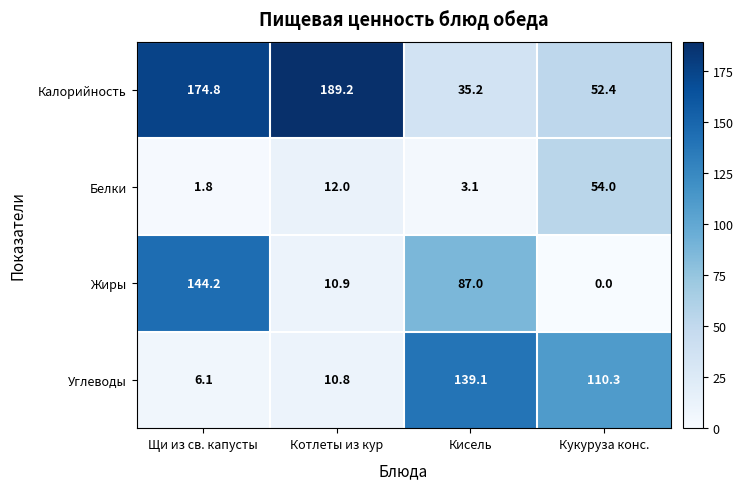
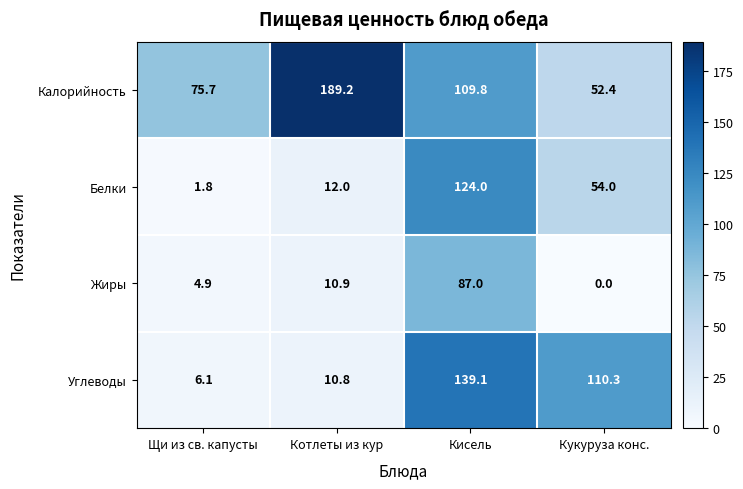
Калорийность, Щи из св. капусты: 174.8 -> 75.7
Калорийность, Кисель: 35.2 -> 109.8
Белки, Кисель: 3.1 -> 124.0
Жиры, Щи из св. капусты: 144.2 -> 4.9
